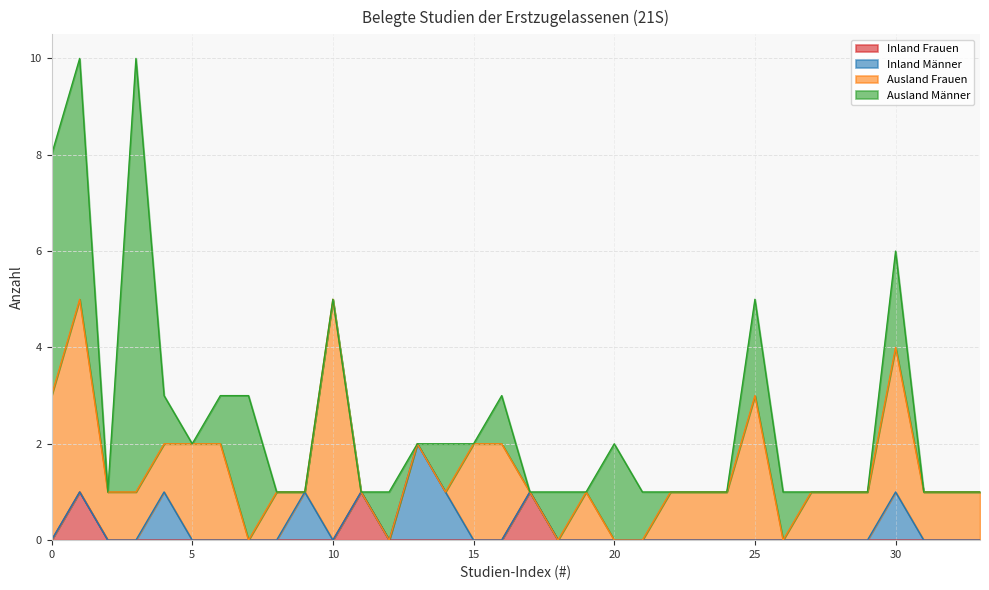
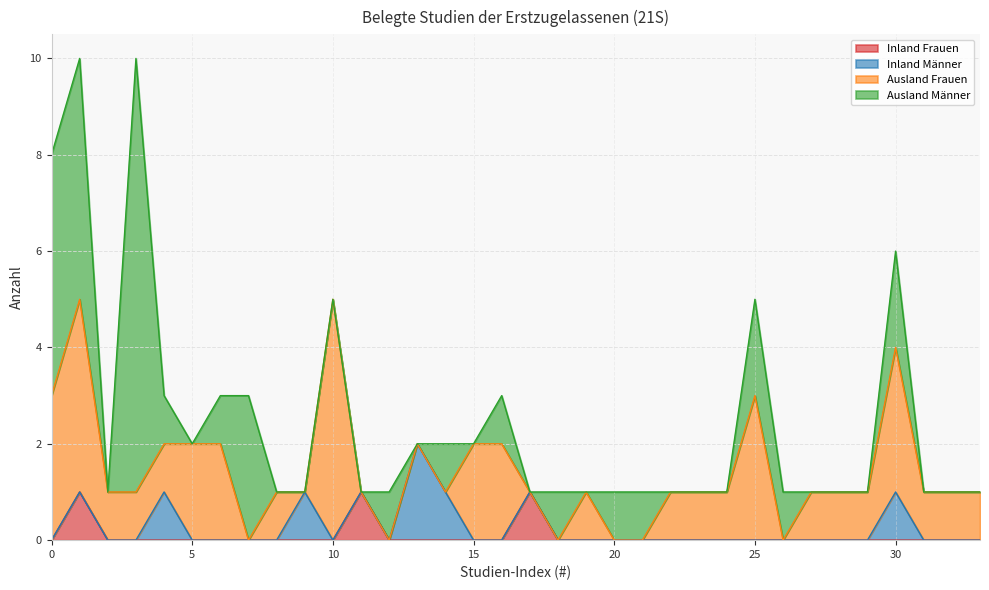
Ausland Männer, 20: 2 -> 1
